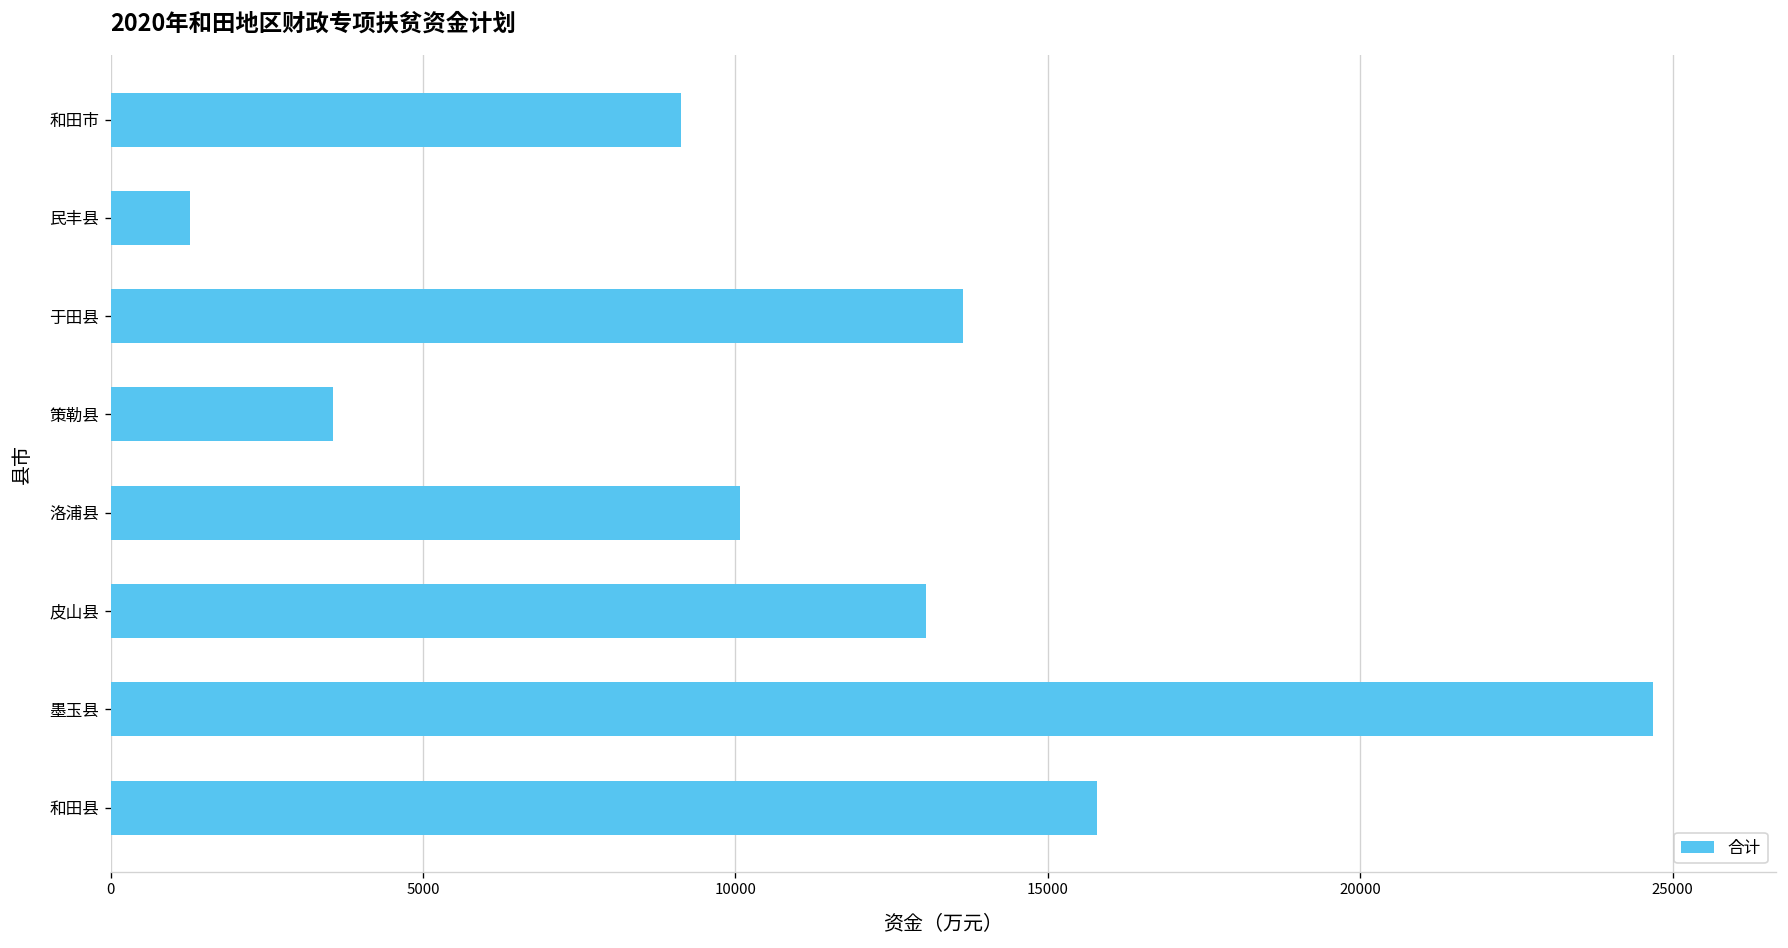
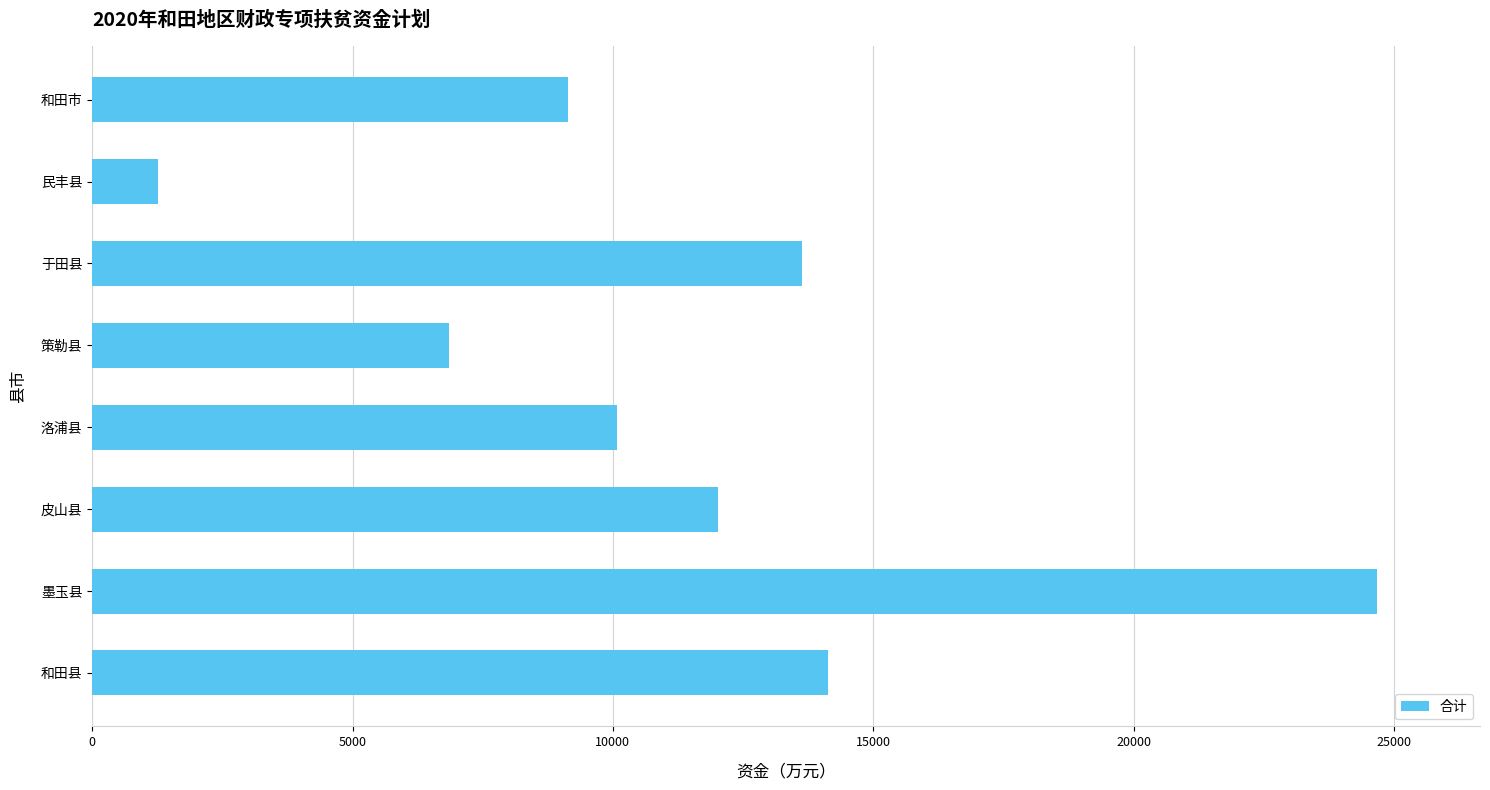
策勒县: 3600 -> 6900
皮山县: 13000 -> 12000
和田县: 15800 -> 14100
